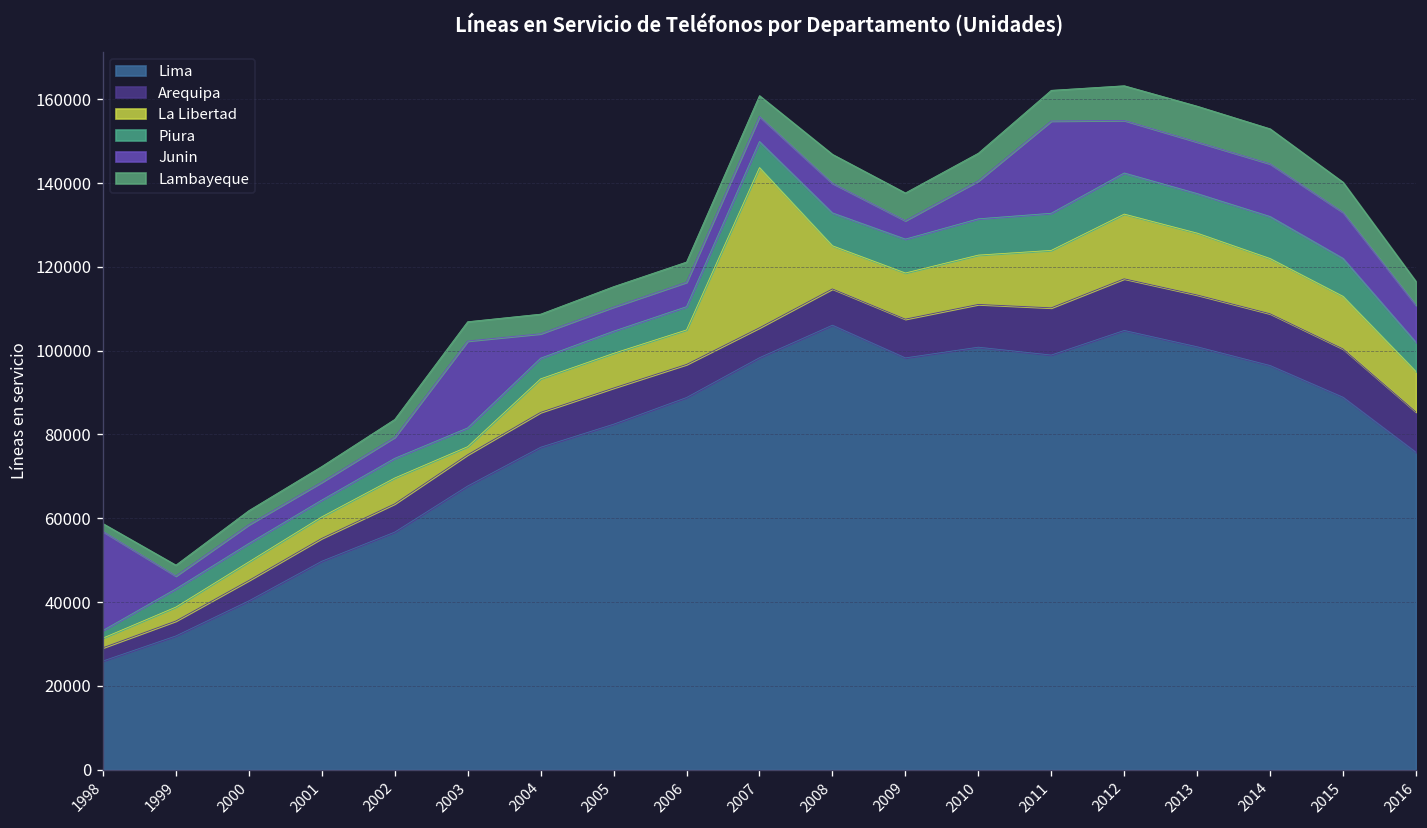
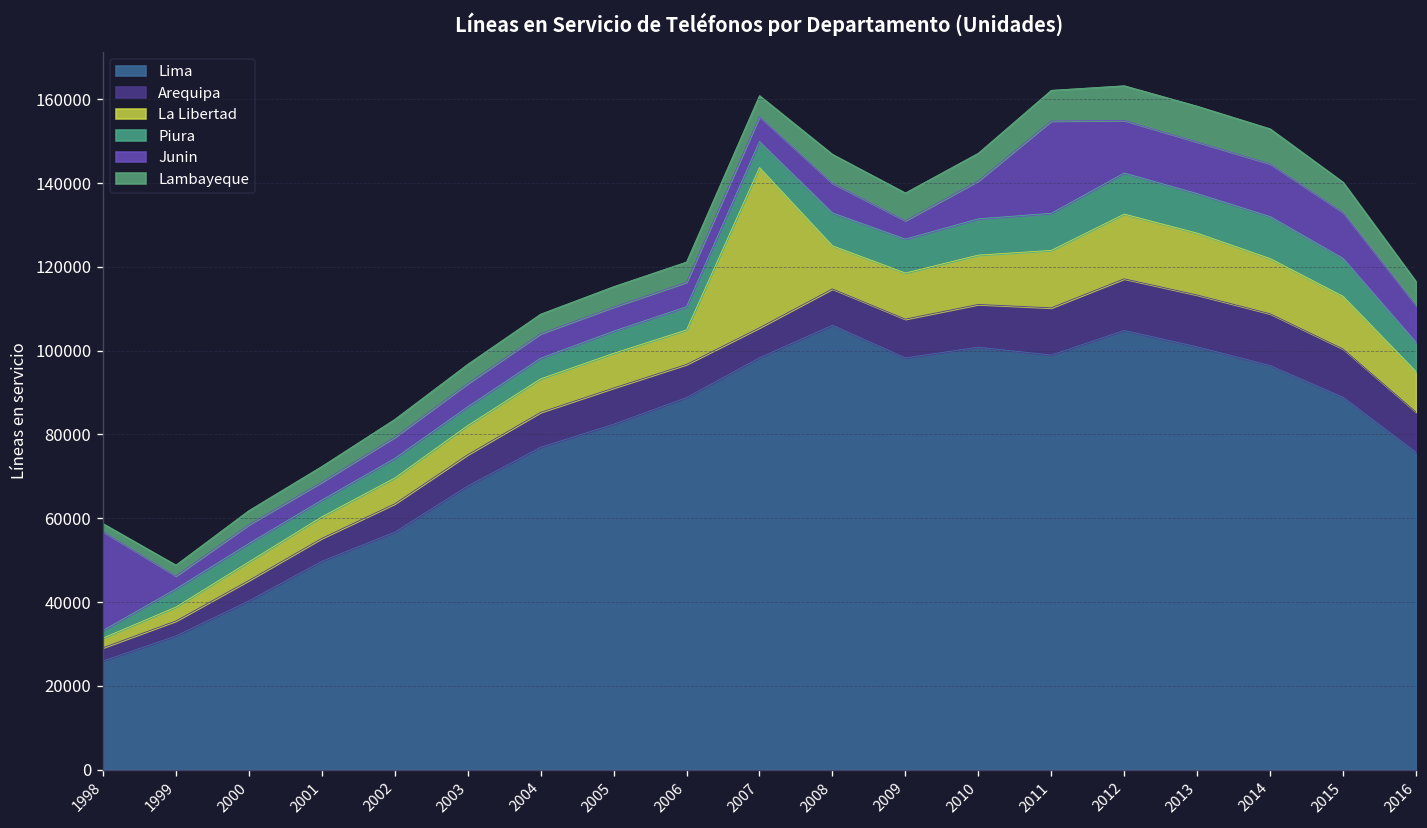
La Libertad, 2003: 2000 -> 7000
Junin, 2003: 21000 -> 6000
